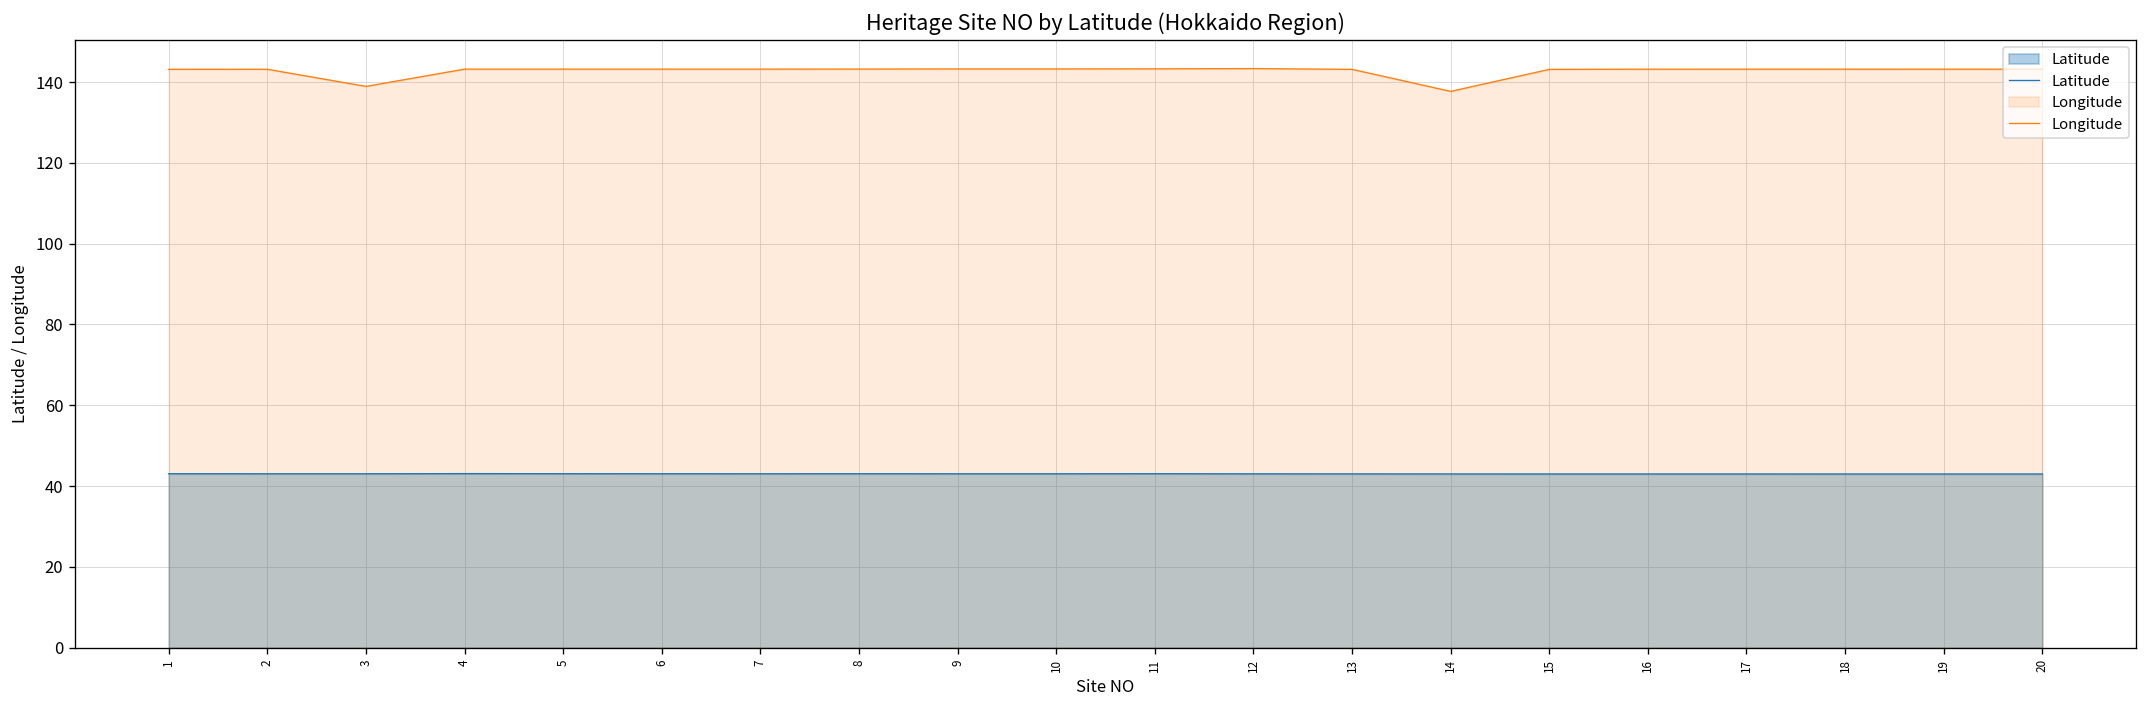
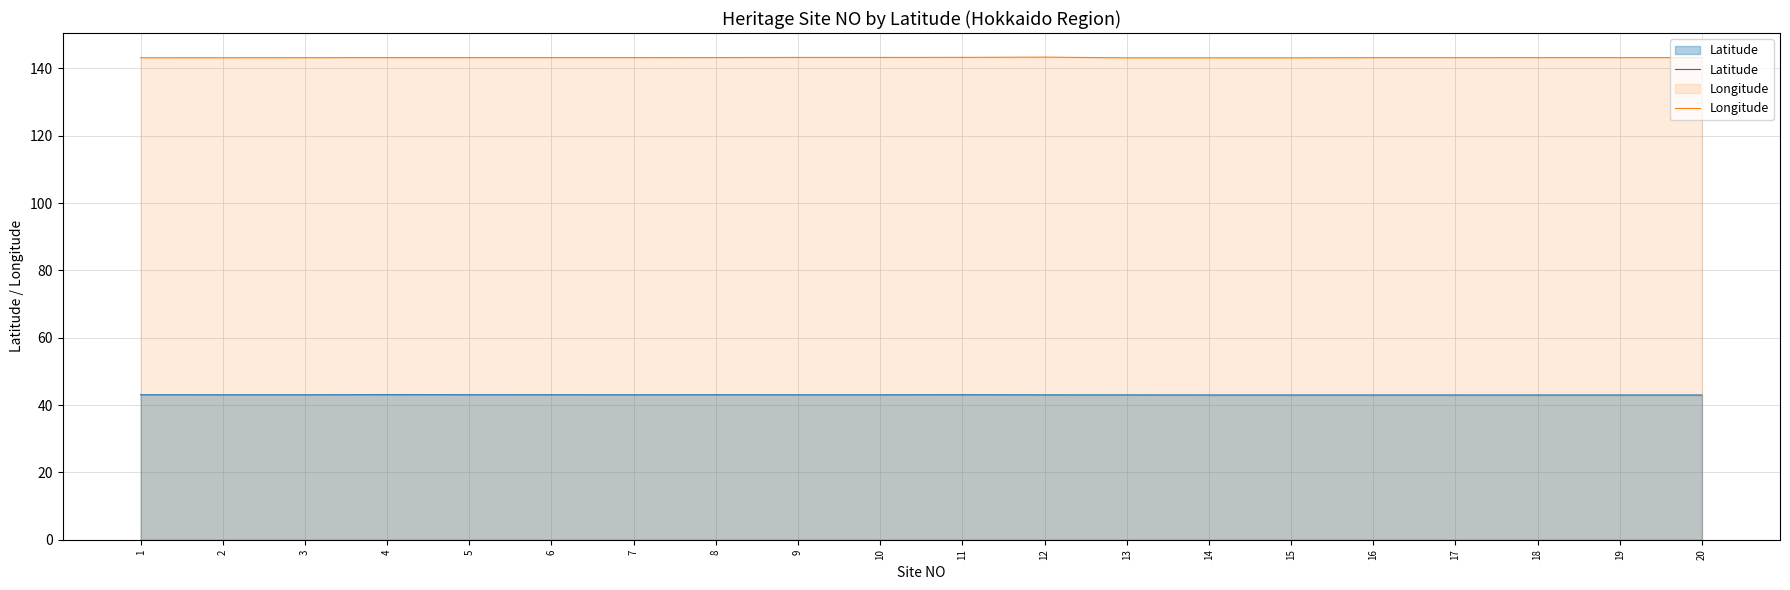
Longitude, 3: 139 -> 143
Longitude, 14: 138 -> 143
